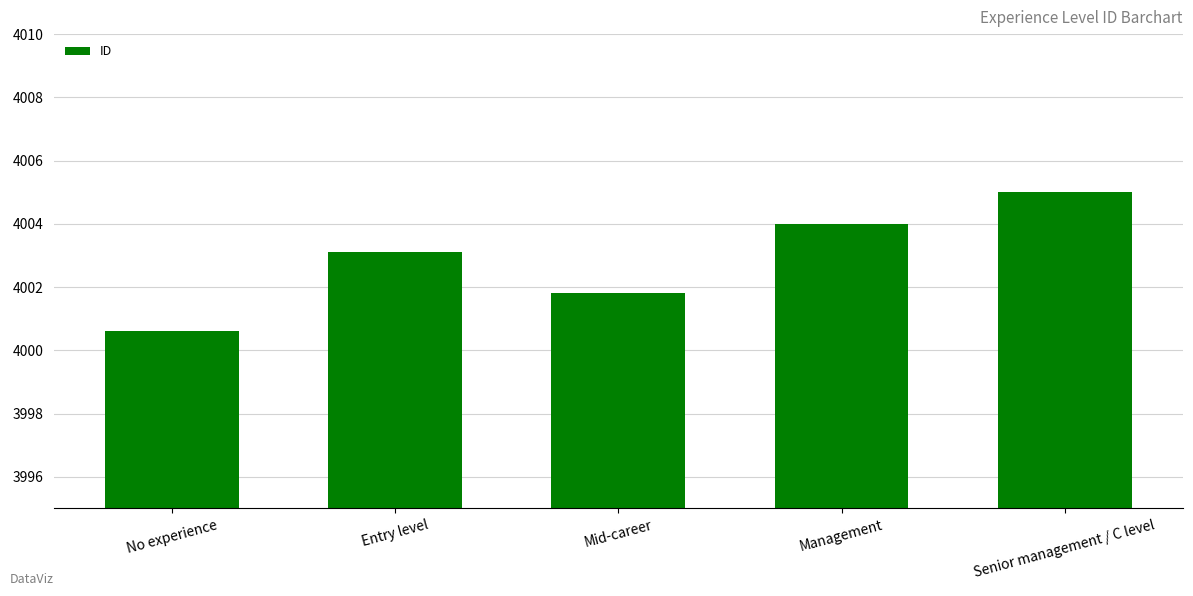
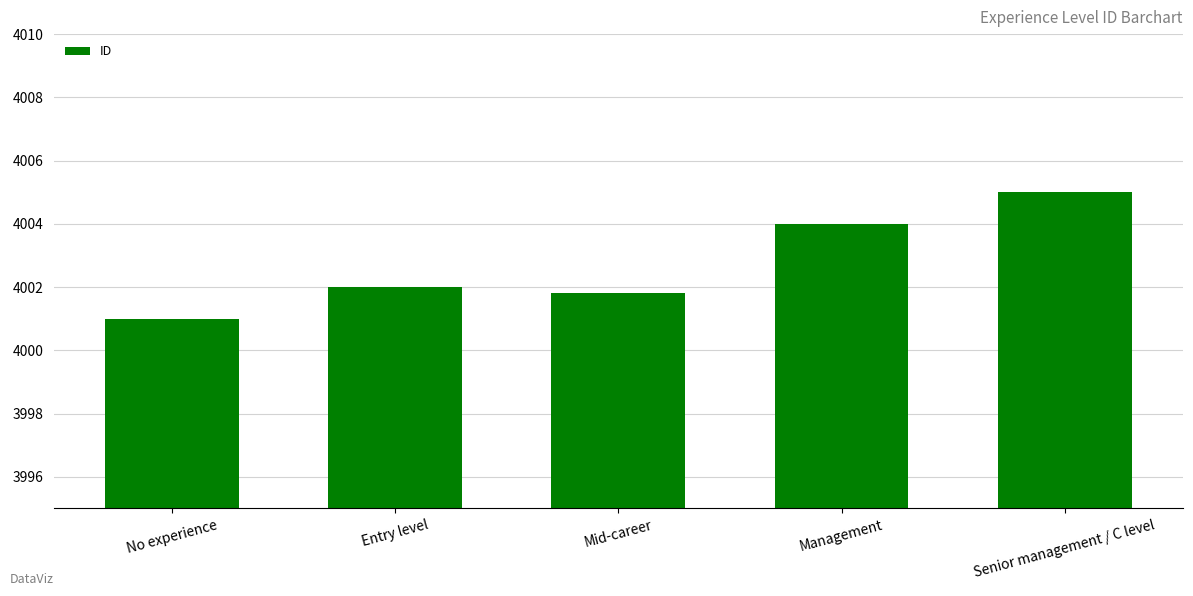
No experience: 4000.6 -> 4001.0
Entry level: 4003.1 -> 4002.0
